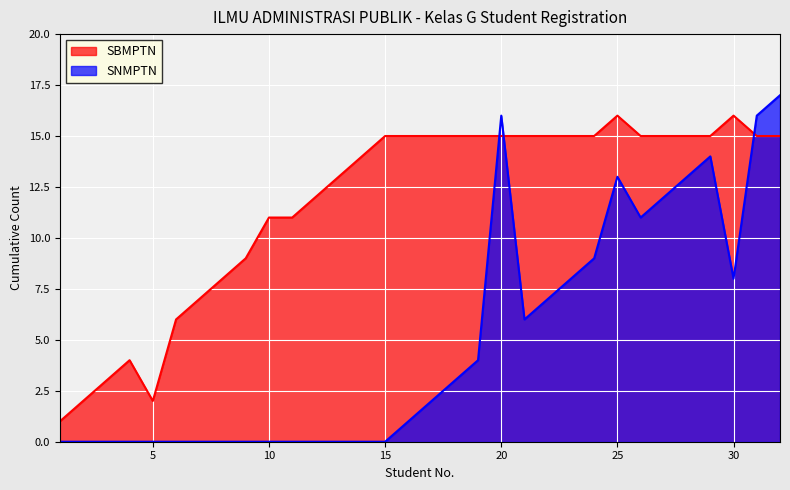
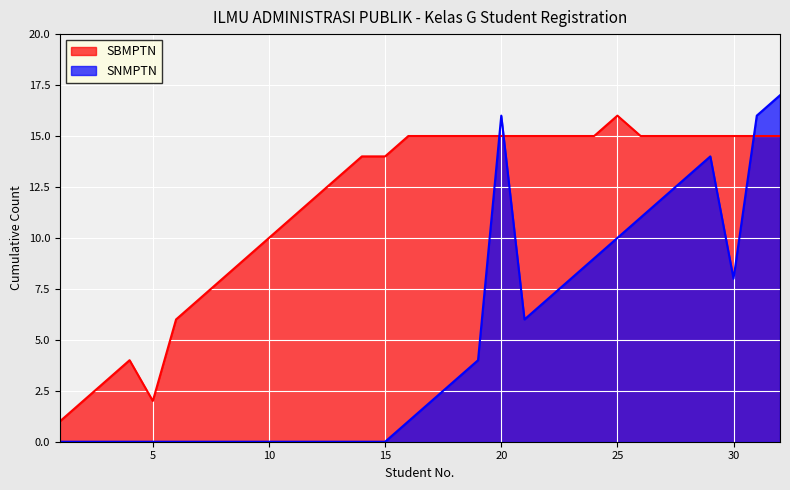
SBMPTN, 10: 11 -> 10
SBMPTN, 15: 15 -> 14
SNMPTN, 25: 13 -> 10
SBMPTN, 30: 16 -> 15
